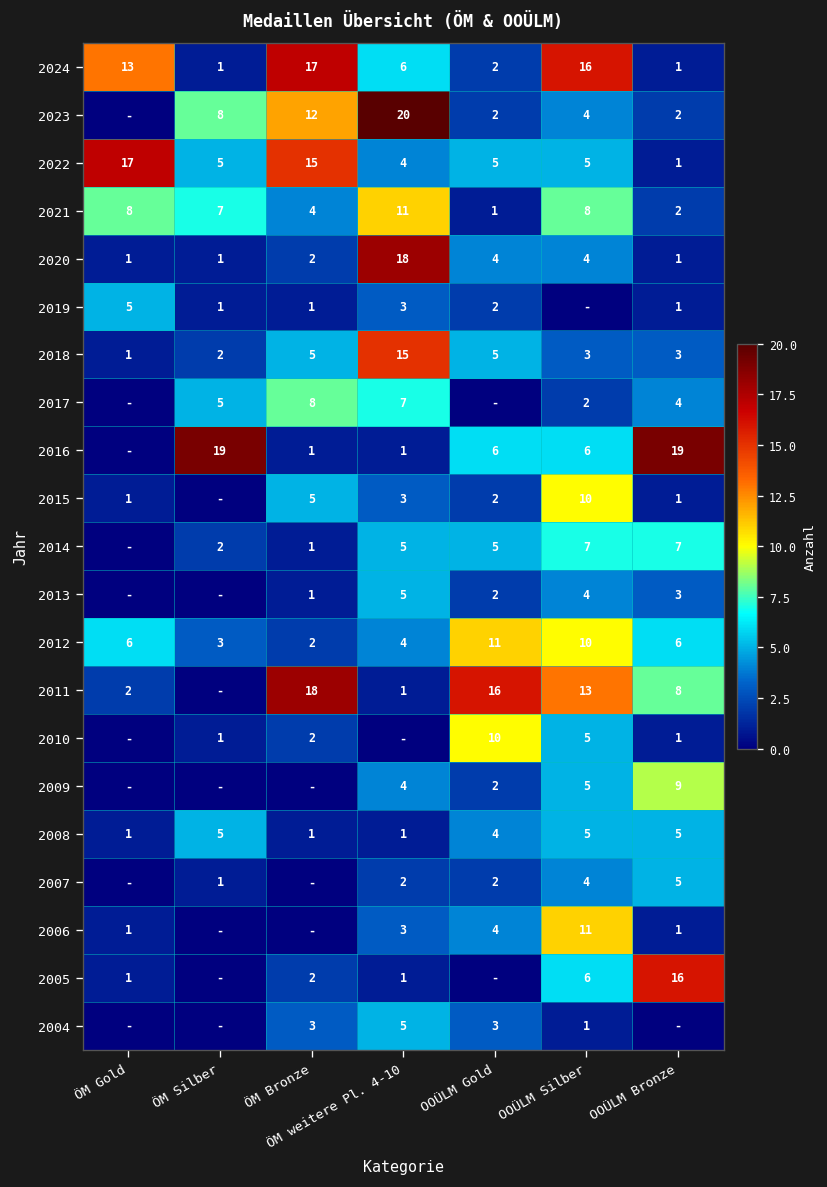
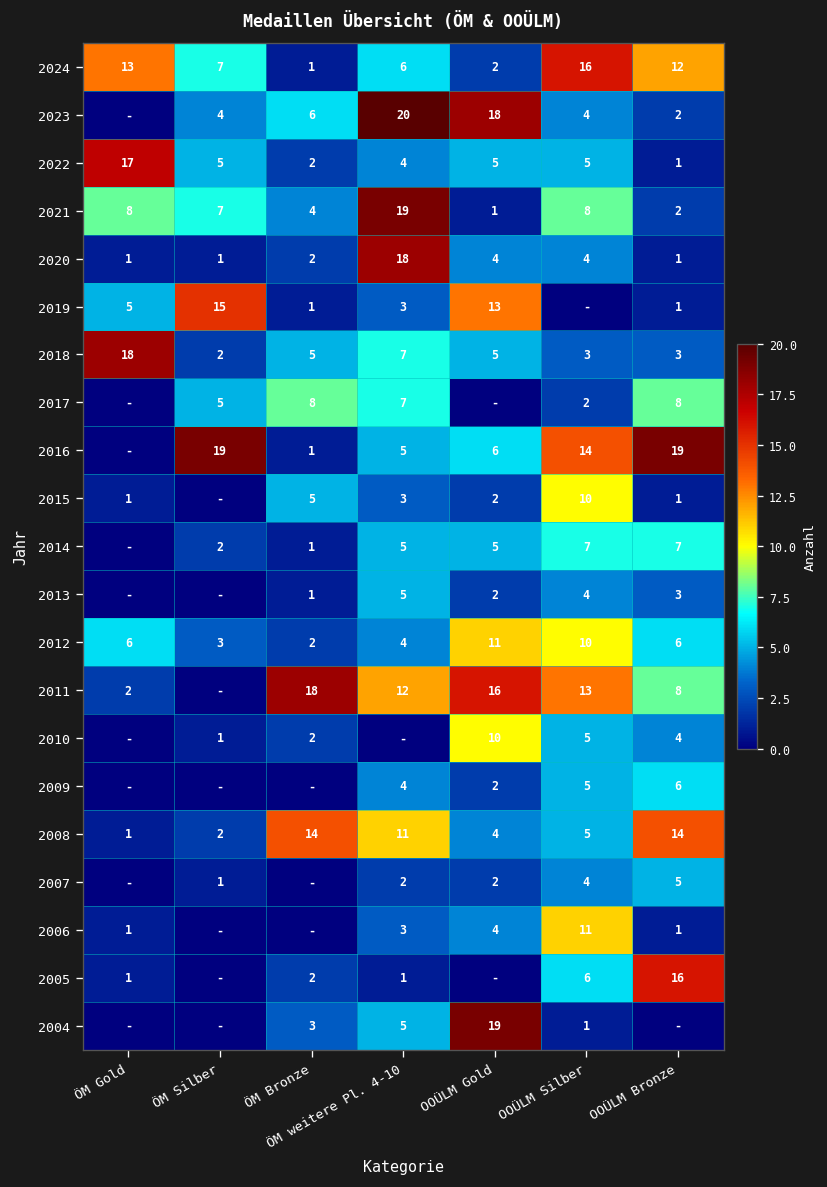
2024, ÖM Silber: 1 -> 7
2024, ÖM Bronze: 17 -> 1
2024, OOÜLM Bronze: 1 -> 12
2023, ÖM Silber: 8 -> 4
2023, ÖM Bronze: 12 -> 6
2023, OOÜLM Gold: 2 -> 18
2022, ÖM Bronze: 15 -> 2
2021, ÖM weitere Pl. 4-10: 11 -> 19
2019, ÖM Silber: 1 -> 15
2019, OOÜLM Gold: 2 -> 13
2018, ÖM Gold: 1 -> 18
2018, ÖM weitere Pl. 4-10: 15 -> 7
2017, OOÜLM Bronze: 4 -> 8
2016, ÖM weitere Pl. 4-10: 1 -> 5
2016, OOÜLM Silber: 6 -> 14
2011, ÖM weitere Pl. 4-10: 1 -> 12
2010, OOÜLM Bronze: 1 -> 4
2009, OOÜLM Bronze: 9 -> 6
2008, ÖM Silber: 5 -> 2
2008, ÖM Bronze: 1 -> 14
2008, ÖM weitere Pl. 4-10: 1 -> 11
2008, OOÜLM Bronze: 5 -> 14
2004, OOÜLM Gold: 3 -> 19
